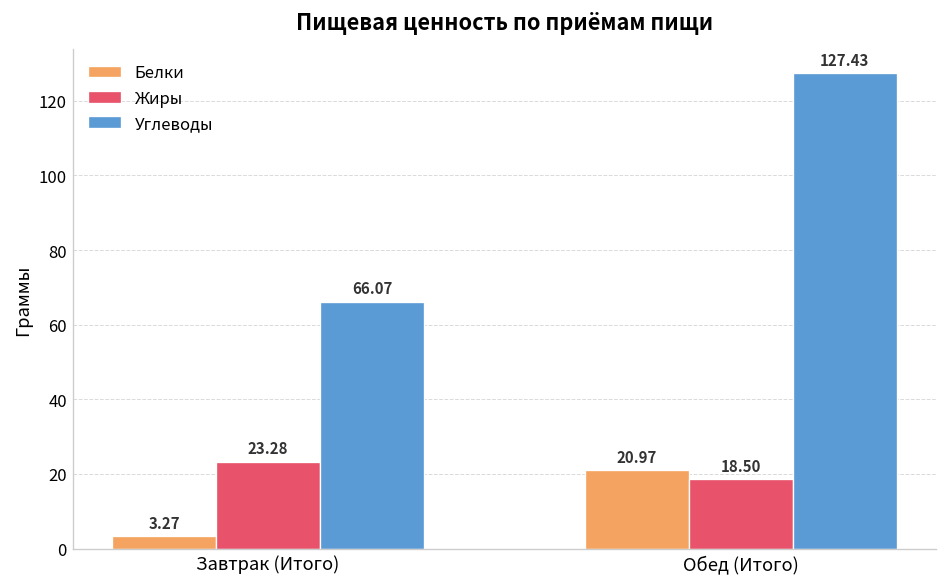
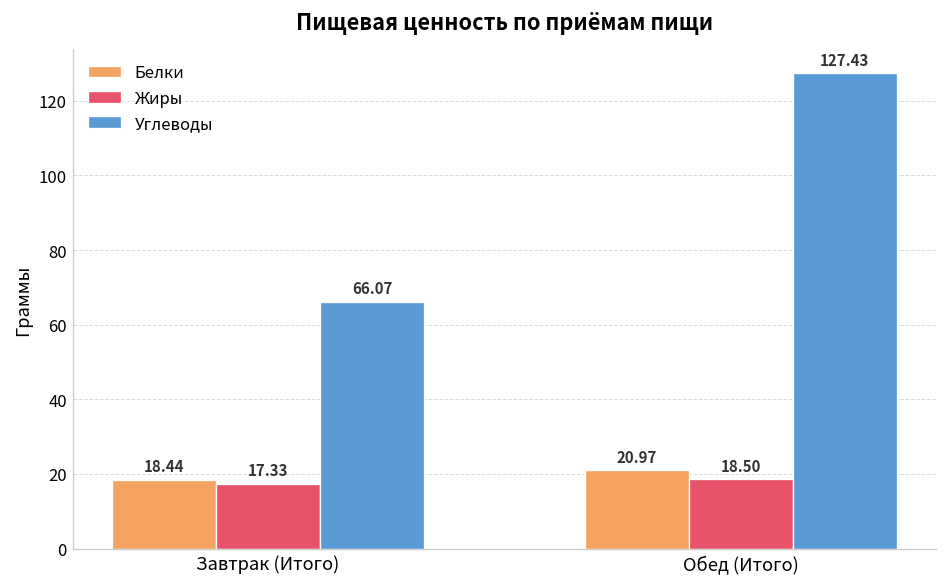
Белки, Завтрак (Итого): 3.27 -> 18.44
Жиры, Завтрак (Итого): 23.28 -> 17.33
